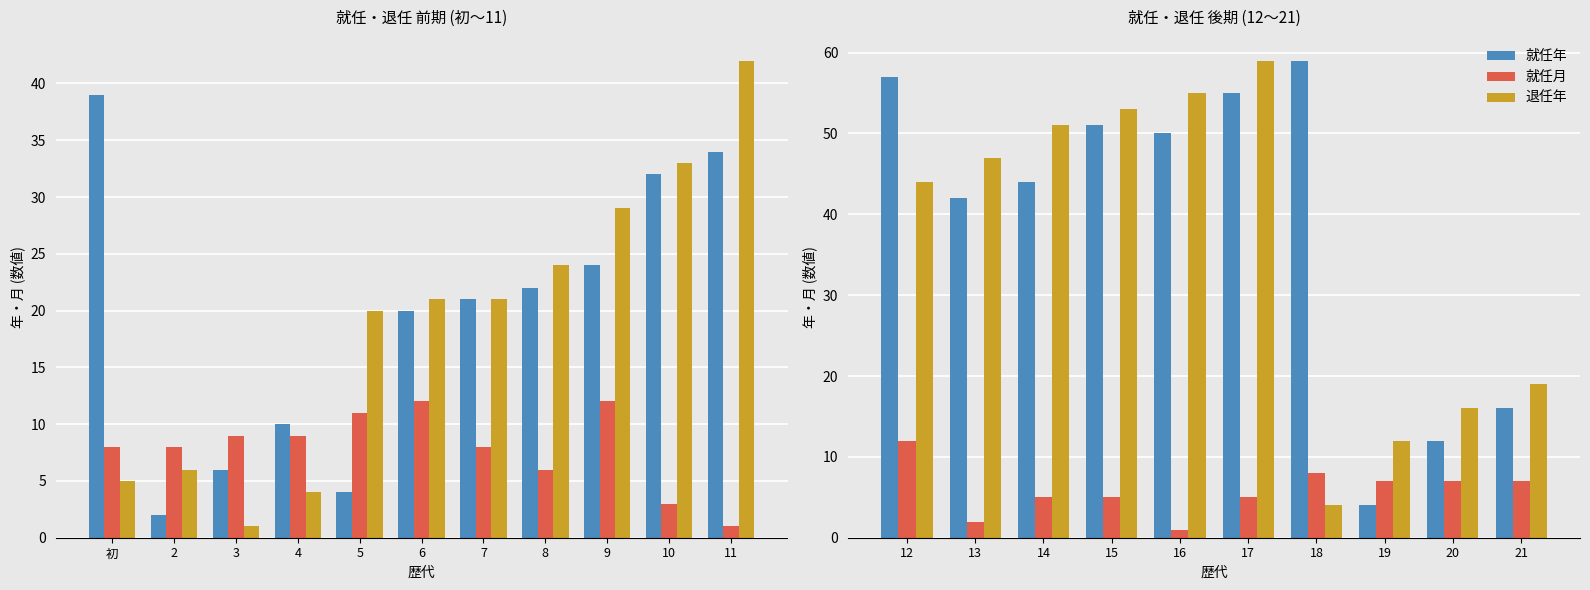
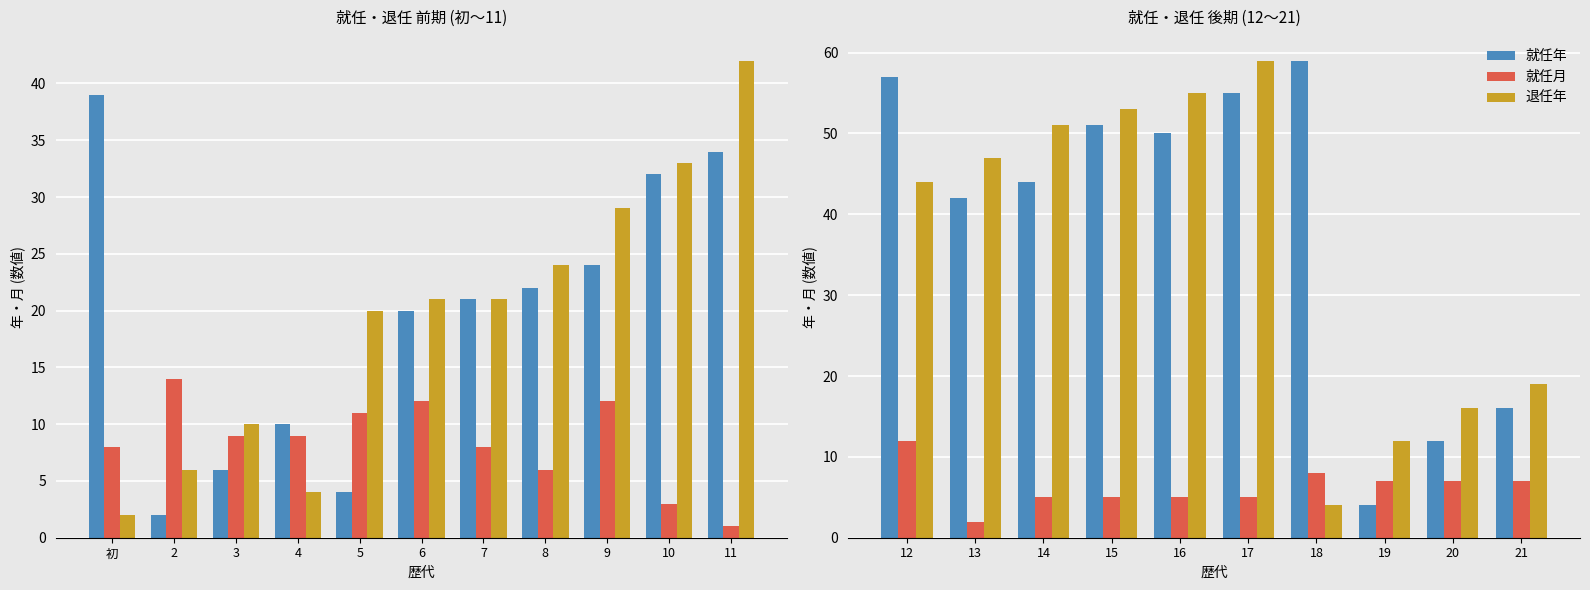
就任・退任 前期 (初〜11), 退任年, 初: 5 -> 2
就任・退任 前期 (初〜11), 就任月, 2: 8 -> 14
就任・退任 前期 (初〜11), 退任年, 3: 1 -> 10
就任・退任 後期 (12〜21), 就任月, 16: 1 -> 5
